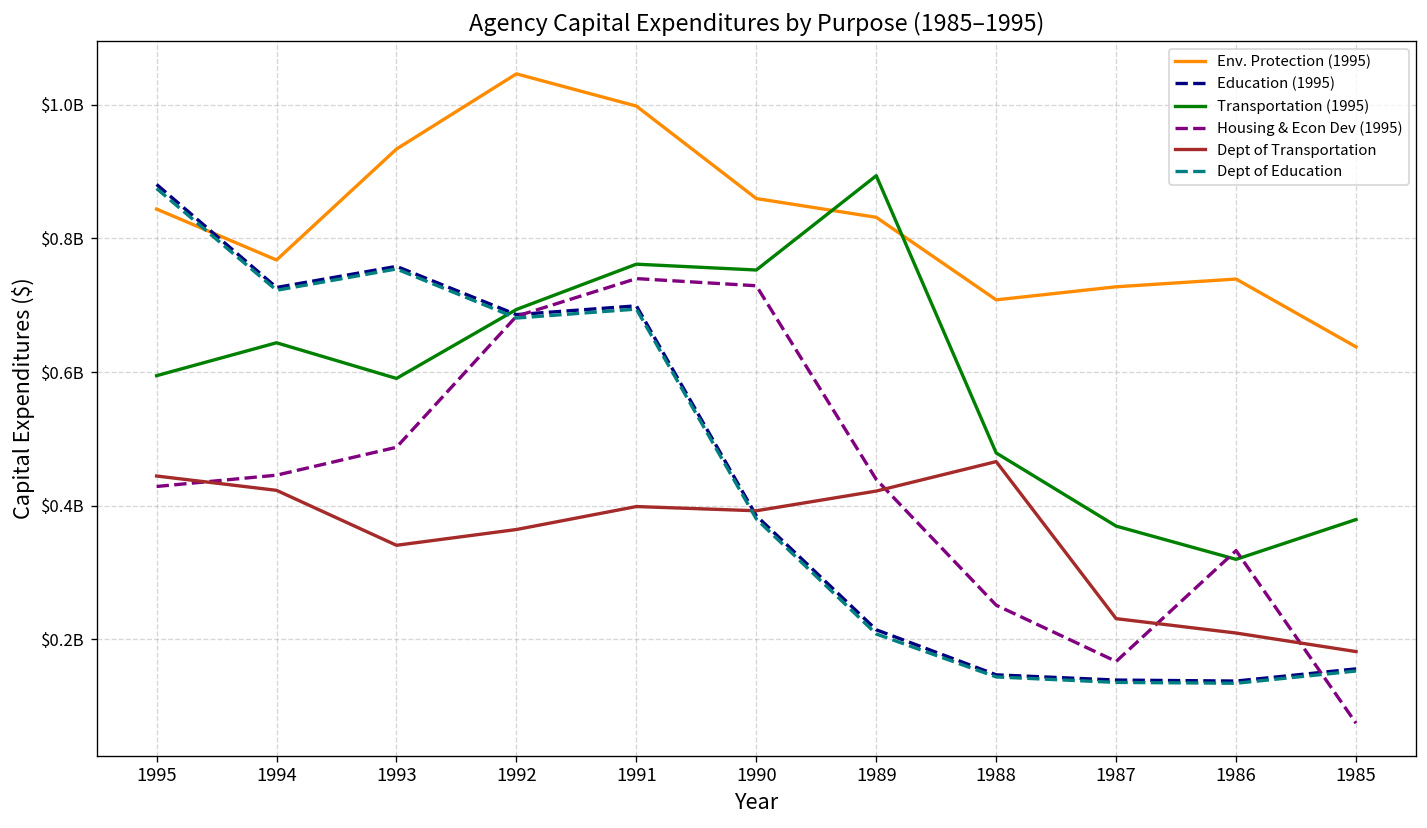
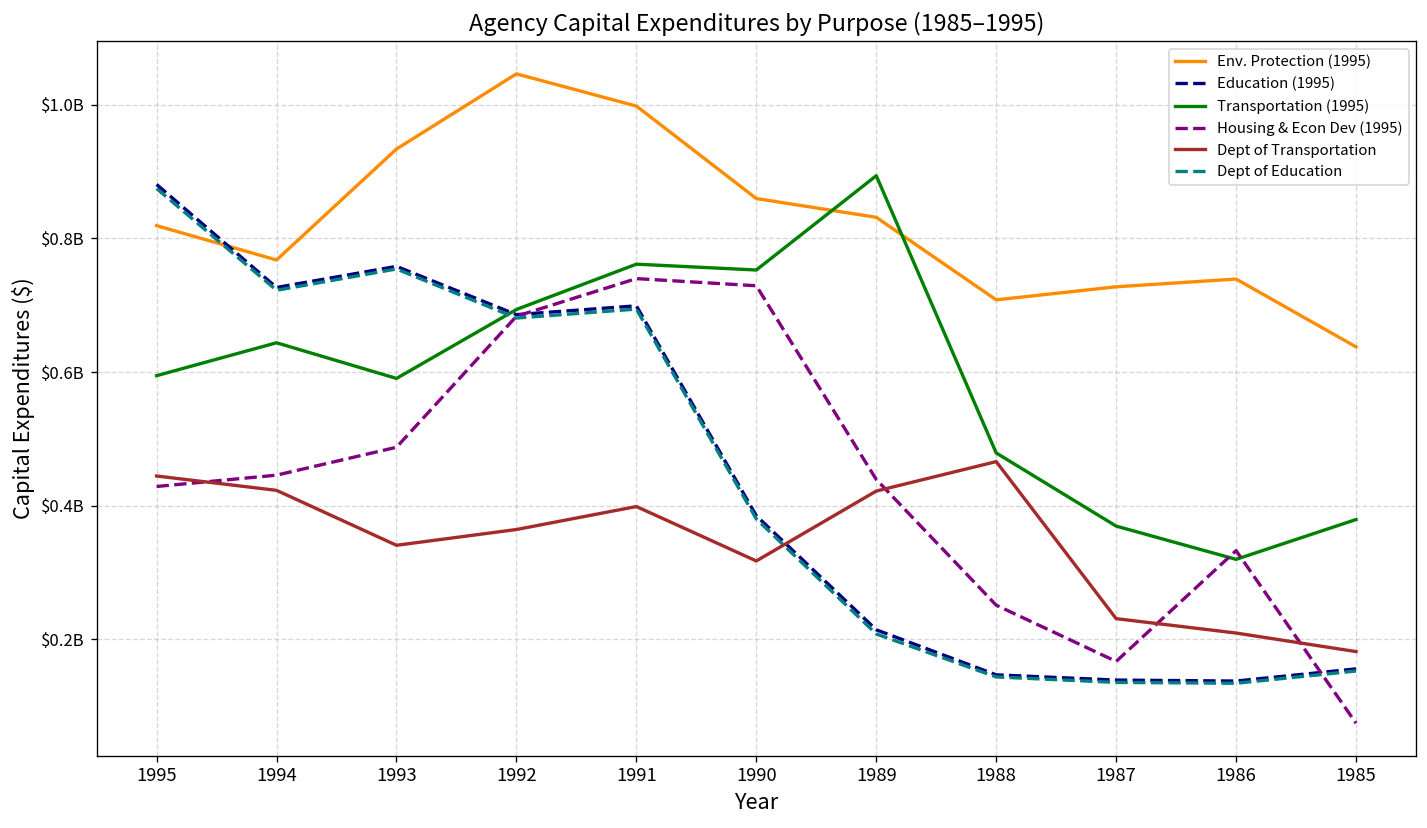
Env. Protection (1995), 1995: $840000000 -> $820000000
Dept of Transportation, 1990: $390000000 -> $320000000
